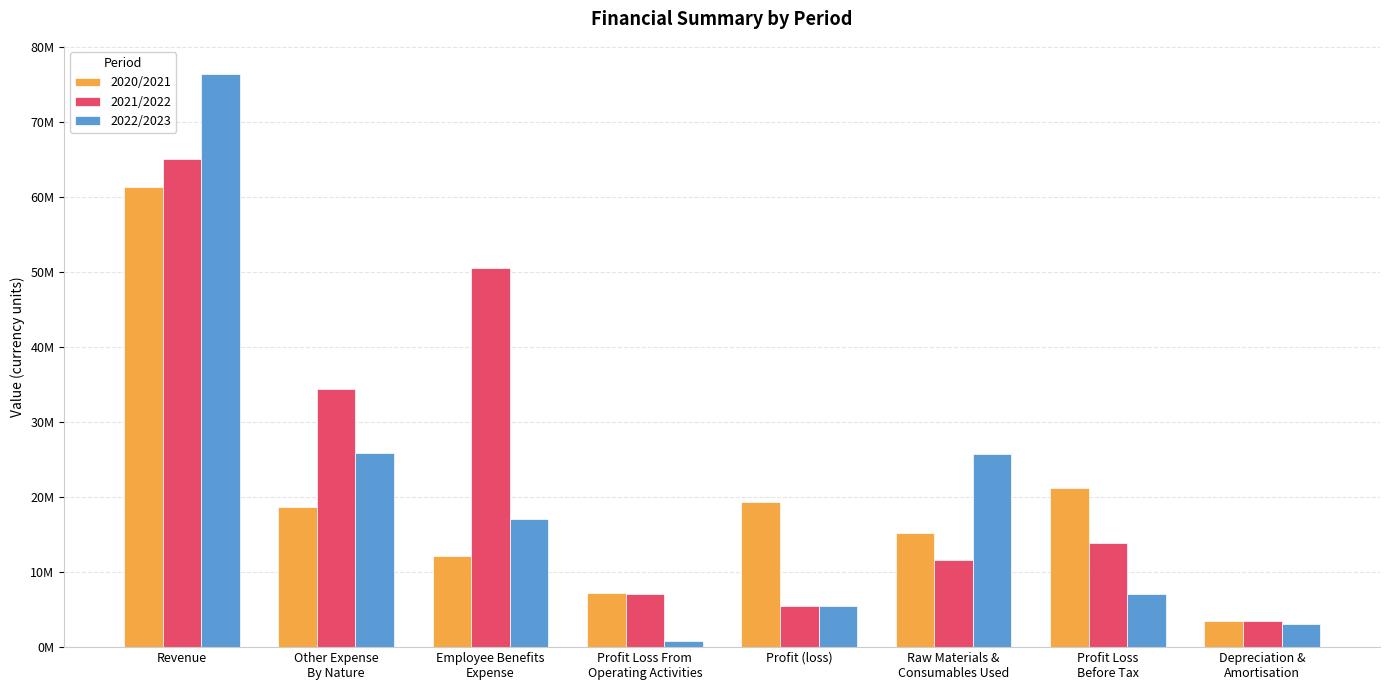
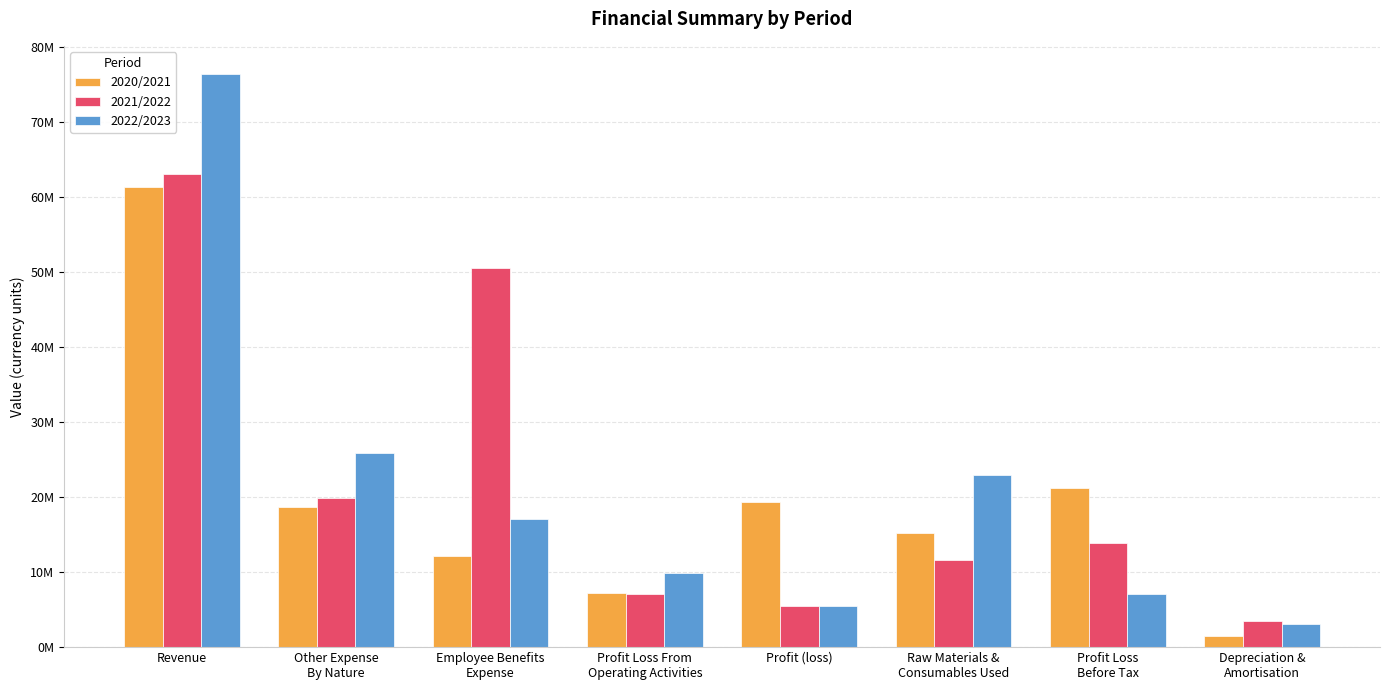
2021/2022, Revenue: 65000000 -> 63000000
2021/2022, Other Expense By Nature: 34000000 -> 20000000
2022/2023, Profit Loss From Operating Activities: 1000000 -> 10000000
2022/2023, Raw Materials & Consumables Used: 26000000 -> 23000000
2020/2021, Depreciation & Amortisation: 3000000 -> 1000000
